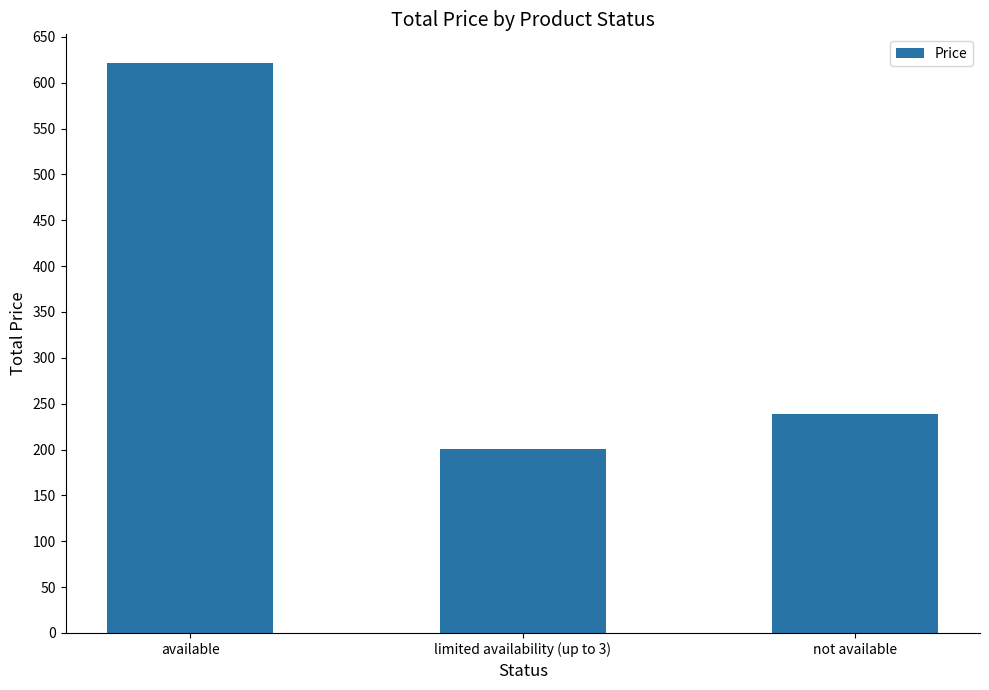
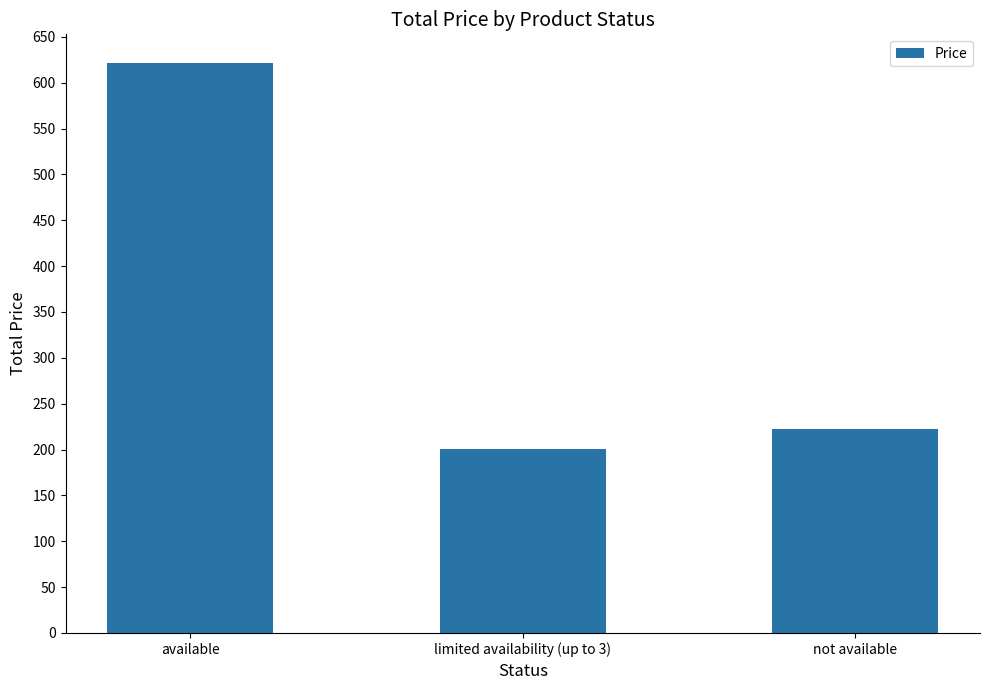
not available: 240 -> 220
